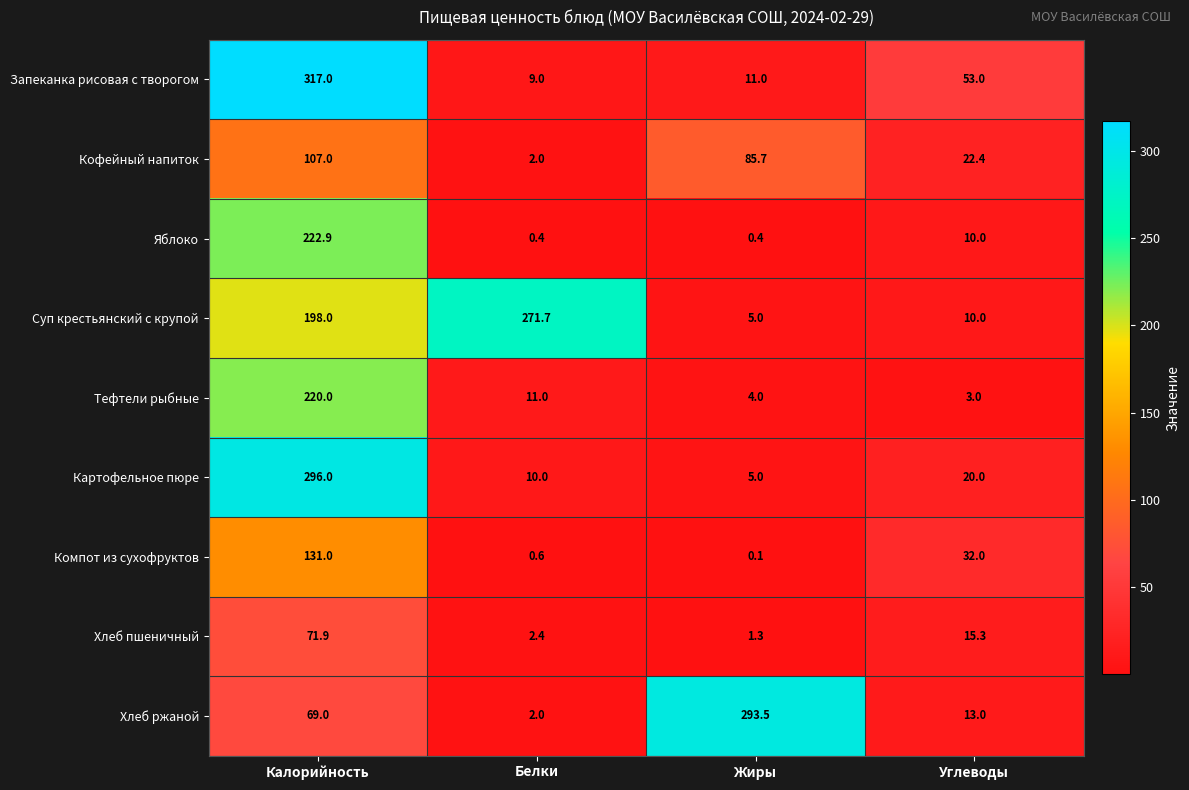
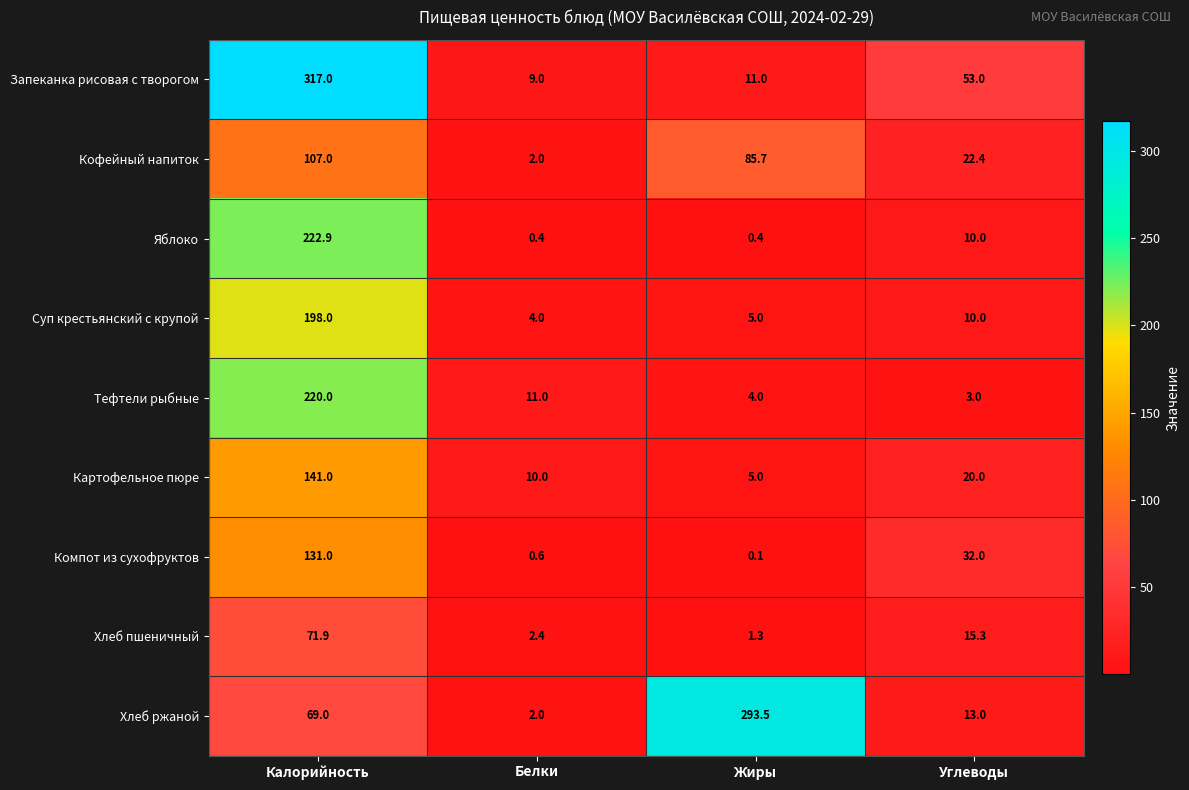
Суп крестьянский с крупой, Белки: 271.7 -> 4.0
Картофельное пюре, Калорийность: 296.0 -> 141.0
